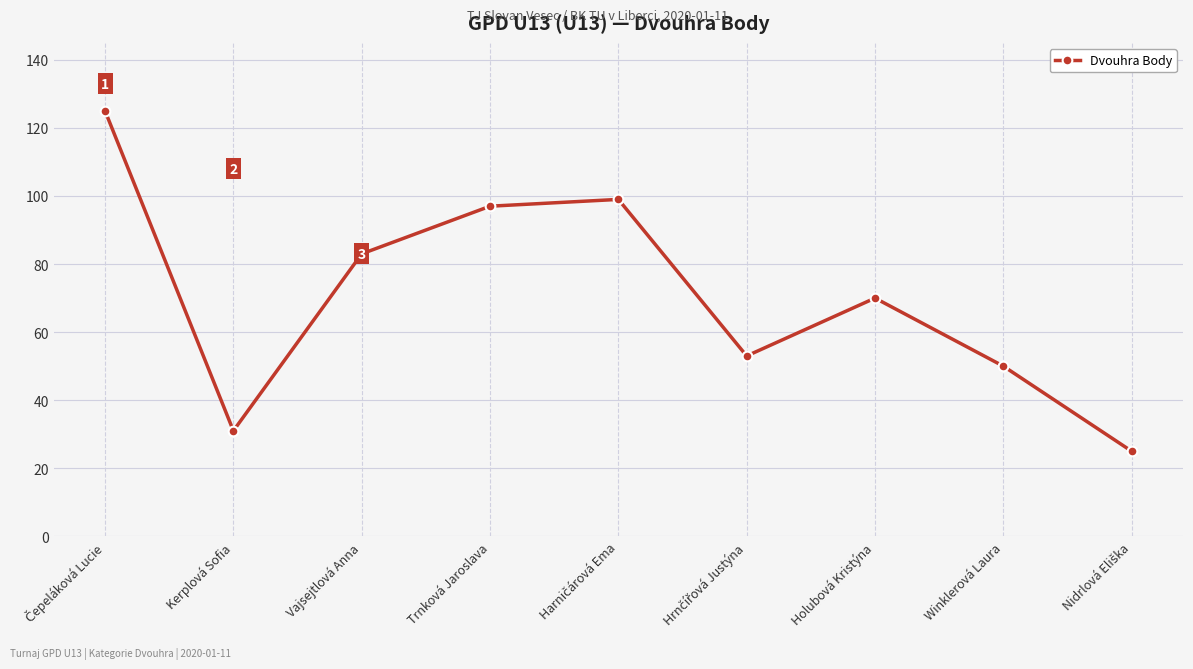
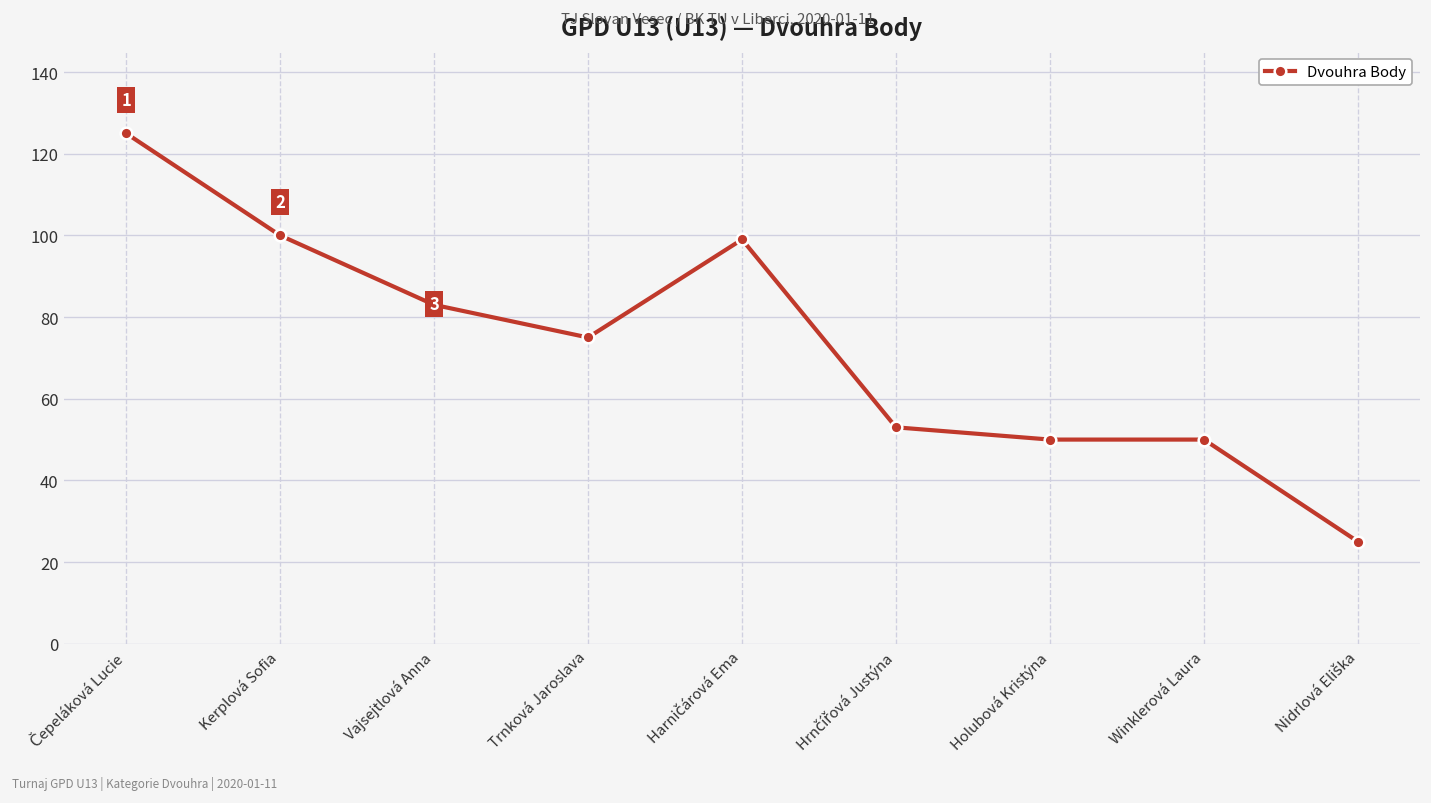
Kerplová Sofia: 31 -> 100
Trnková Jaroslava: 97 -> 75
Holubová Kristýna: 70 -> 50
